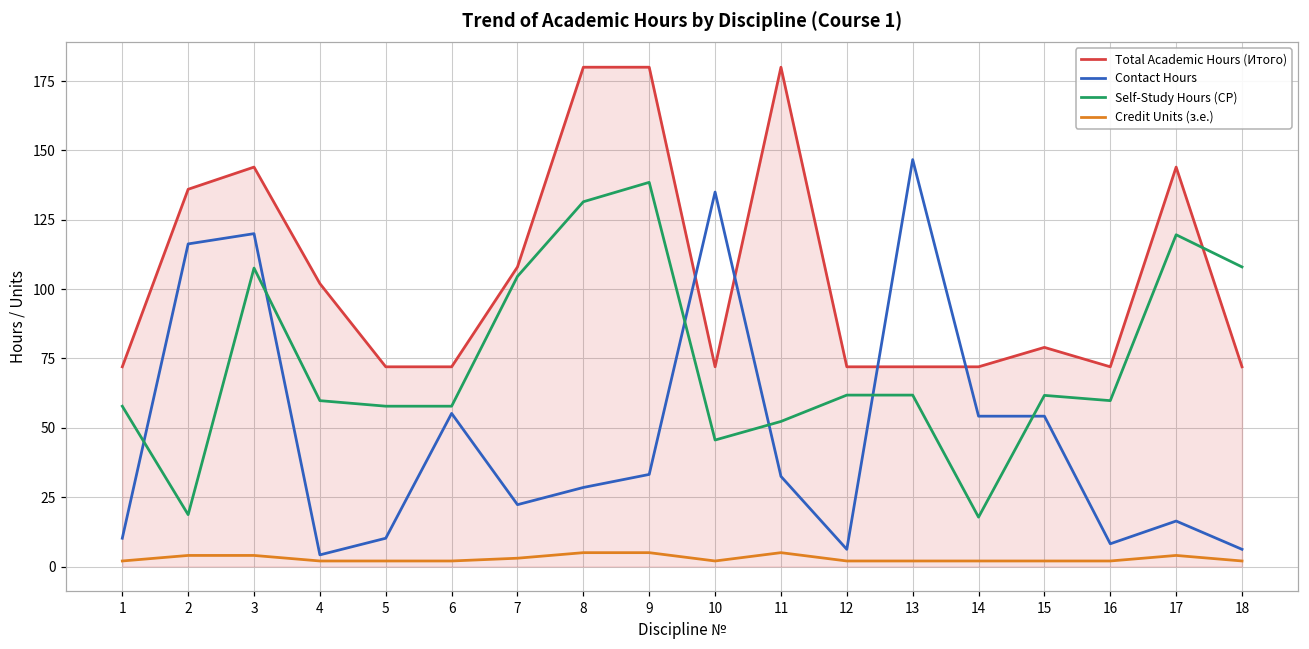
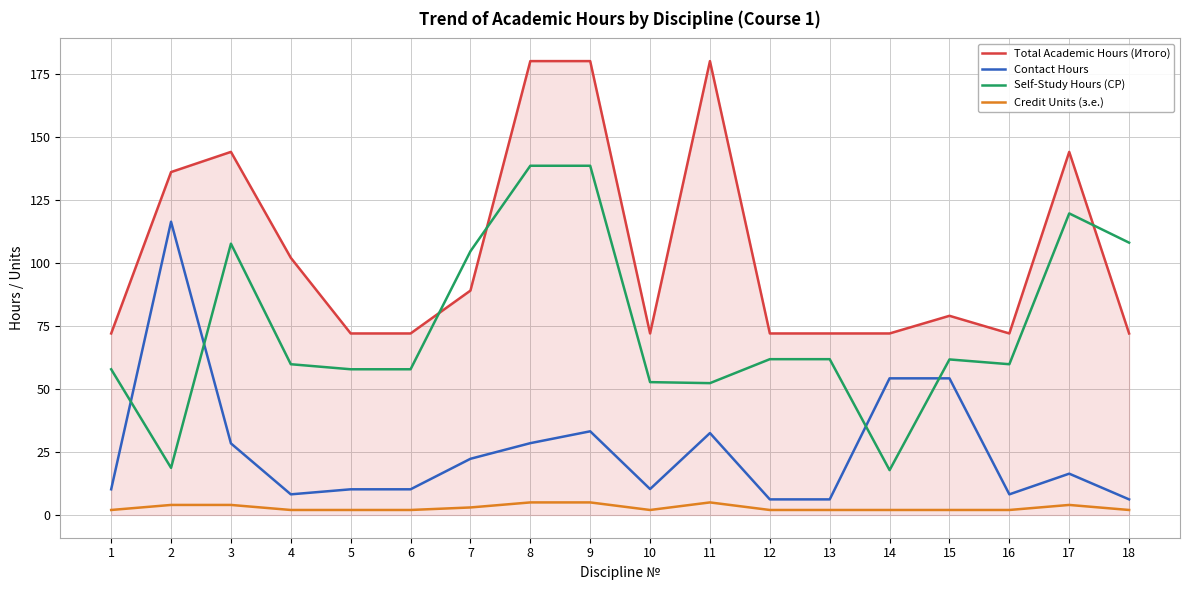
Contact Hours, 3: 120 -> 28
Contact Hours, 4: 4 -> 8
Contact Hours, 6: 55 -> 10
Total Academic Hours (Итого), 7: 108 -> 89
Self-Study Hours (СР), 8: 132 -> 139
Contact Hours, 10: 135 -> 10
Self-Study Hours (СР), 10: 46 -> 53
Contact Hours, 13: 147 -> 6
